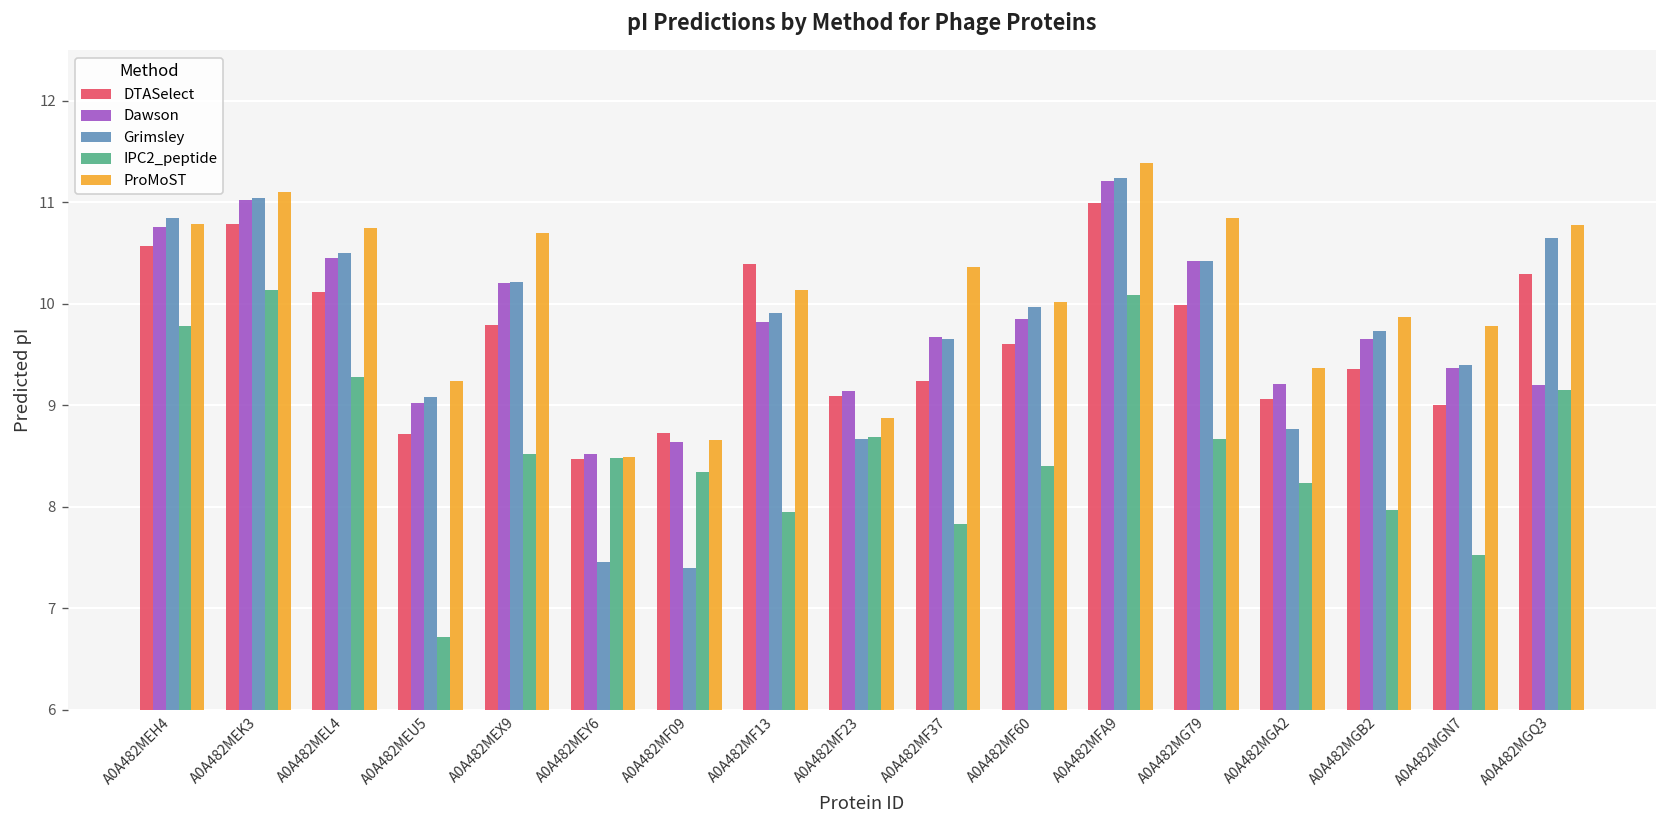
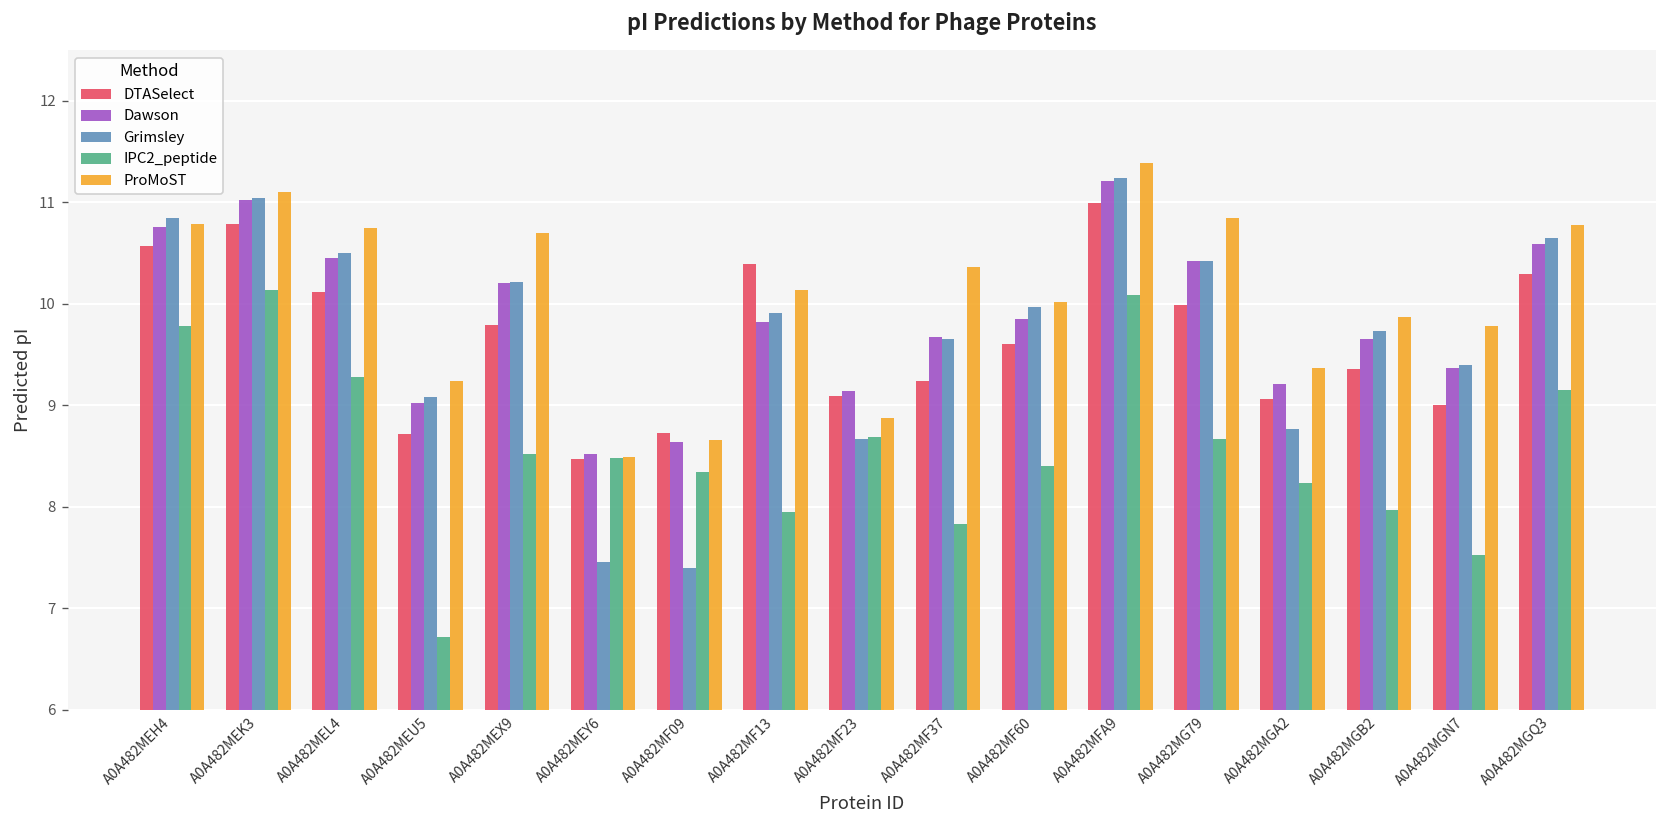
Dawson, A0A482MGQ3: 9.2 -> 10.6
